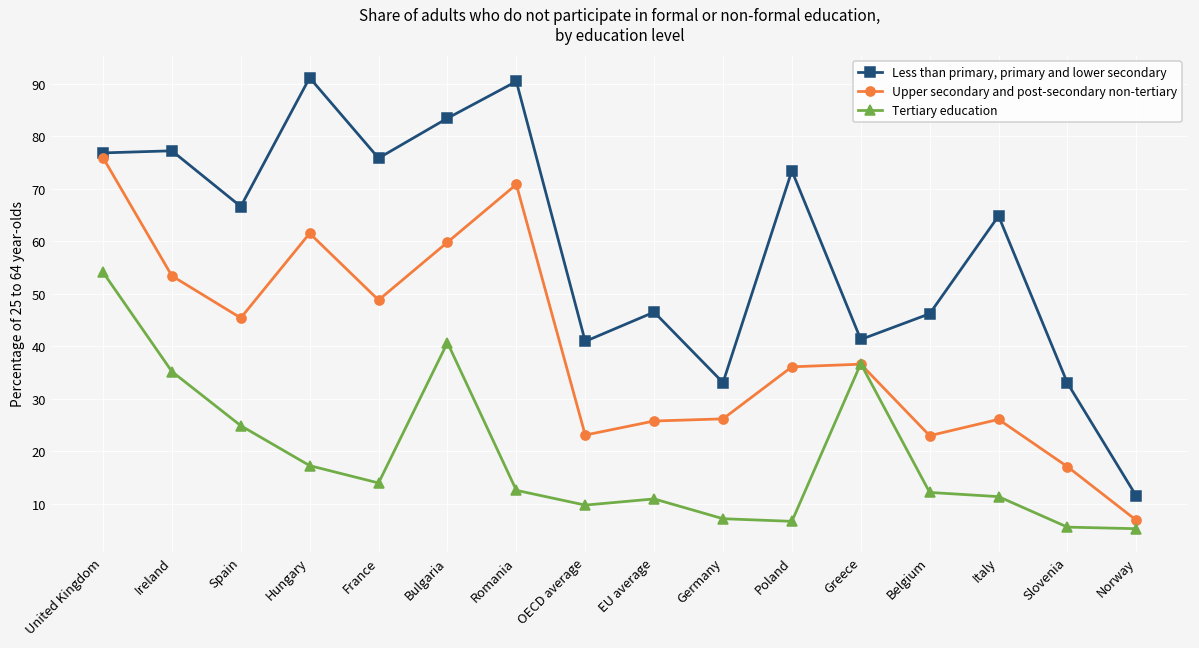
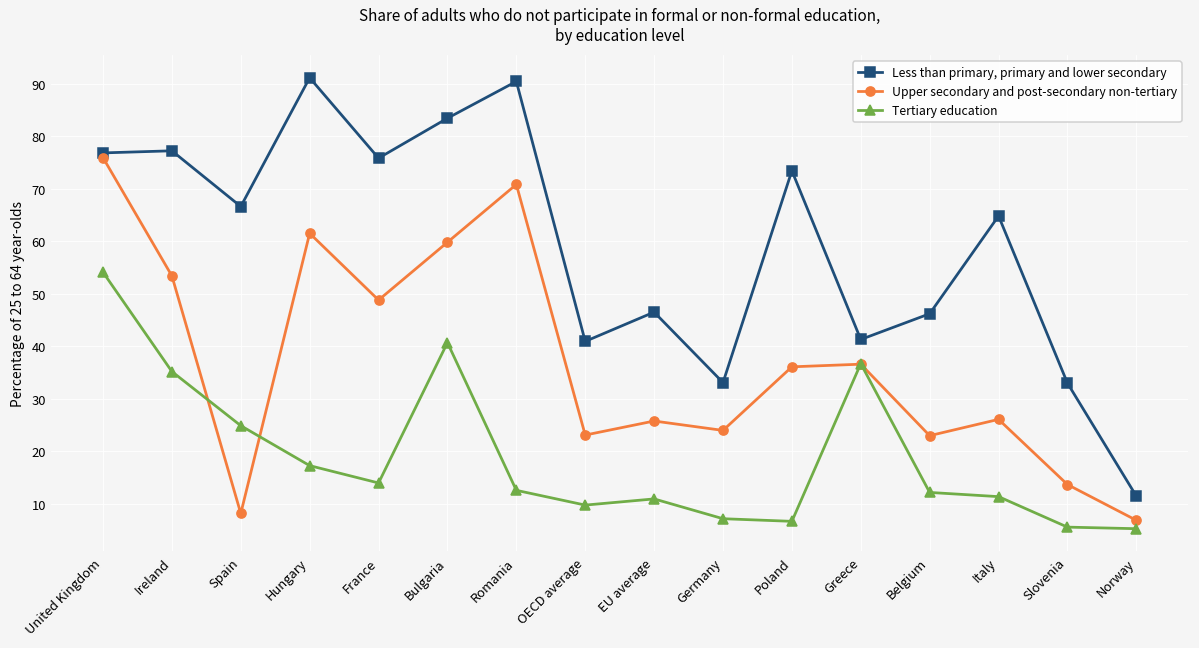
Upper secondary and post-secondary non-tertiary, Spain: 45 -> 8
Upper secondary and post-secondary non-tertiary, Germany: 26 -> 24
Upper secondary and post-secondary non-tertiary, Slovenia: 17 -> 14
